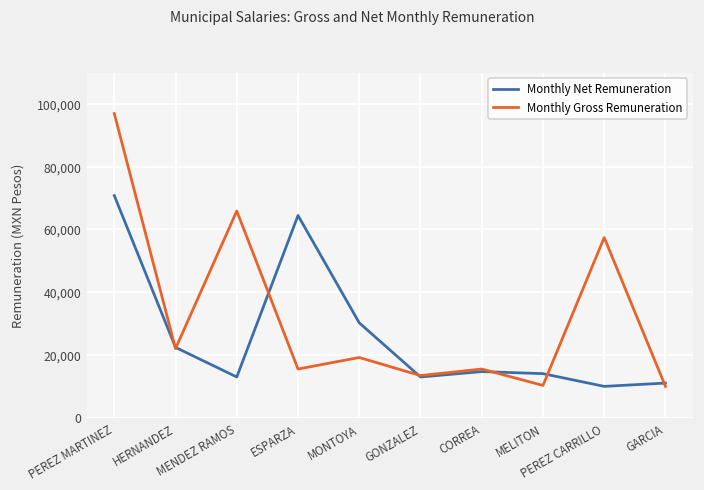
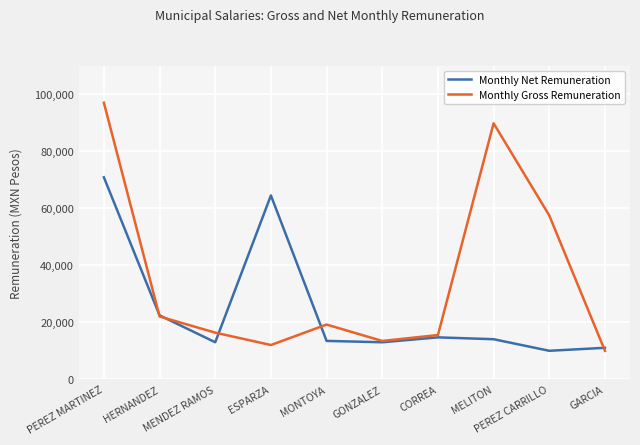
Monthly Gross Remuneration, MENDEZ RAMOS: 66,000 -> 16,000
Monthly Gross Remuneration, ESPARZA: 15,000 -> 12,000
Monthly Net Remuneration, MONTOYA: 30,000 -> 13,000
Monthly Gross Remuneration, MELITON: 10,000 -> 90,000
